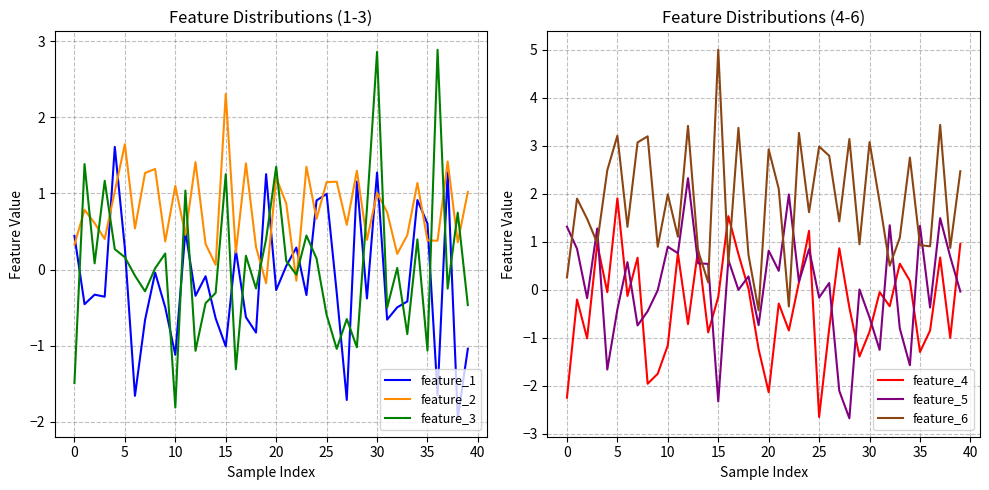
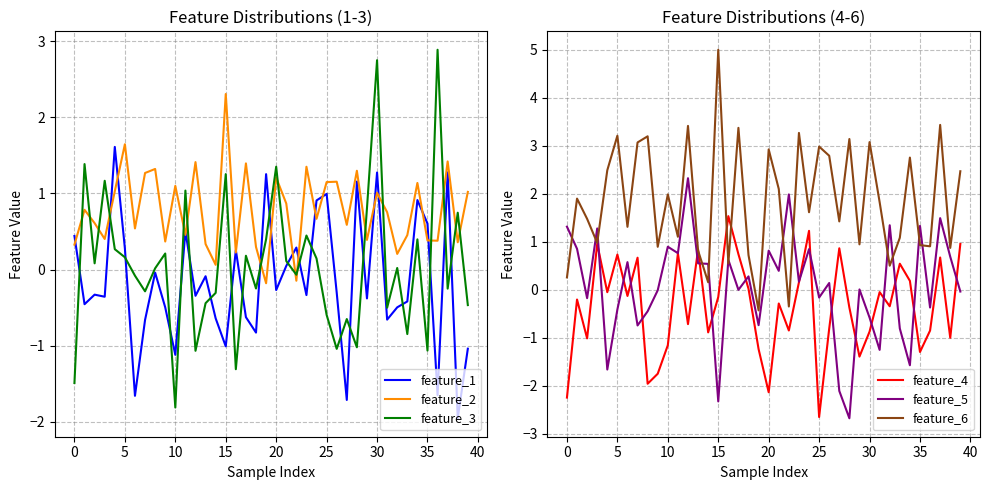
Feature Distributions (1-3), feature_3, 30: 2.9 -> 2.8
Feature Distributions (4-6), feature_4, 5: 1.9 -> 0.7
